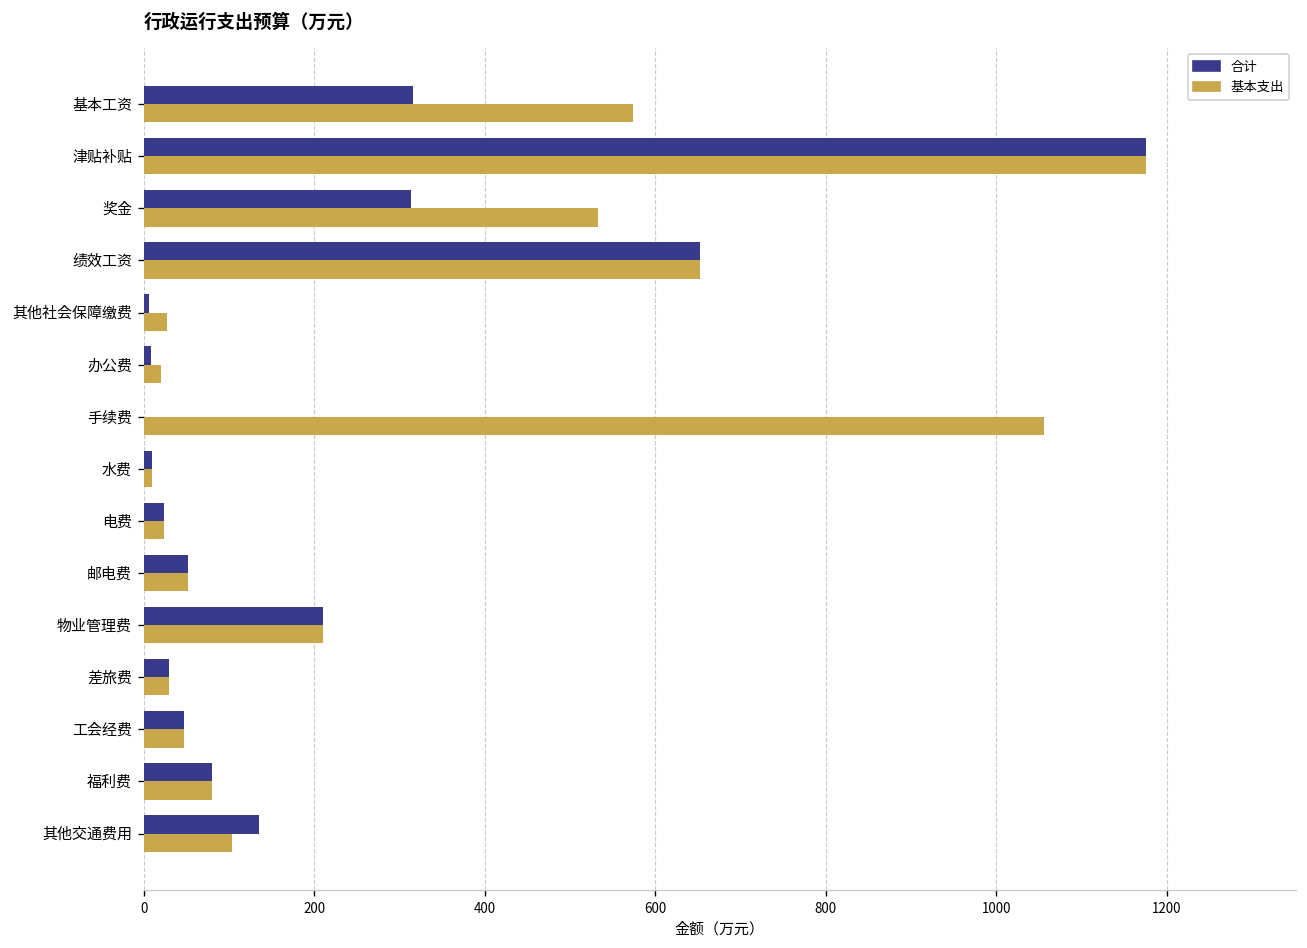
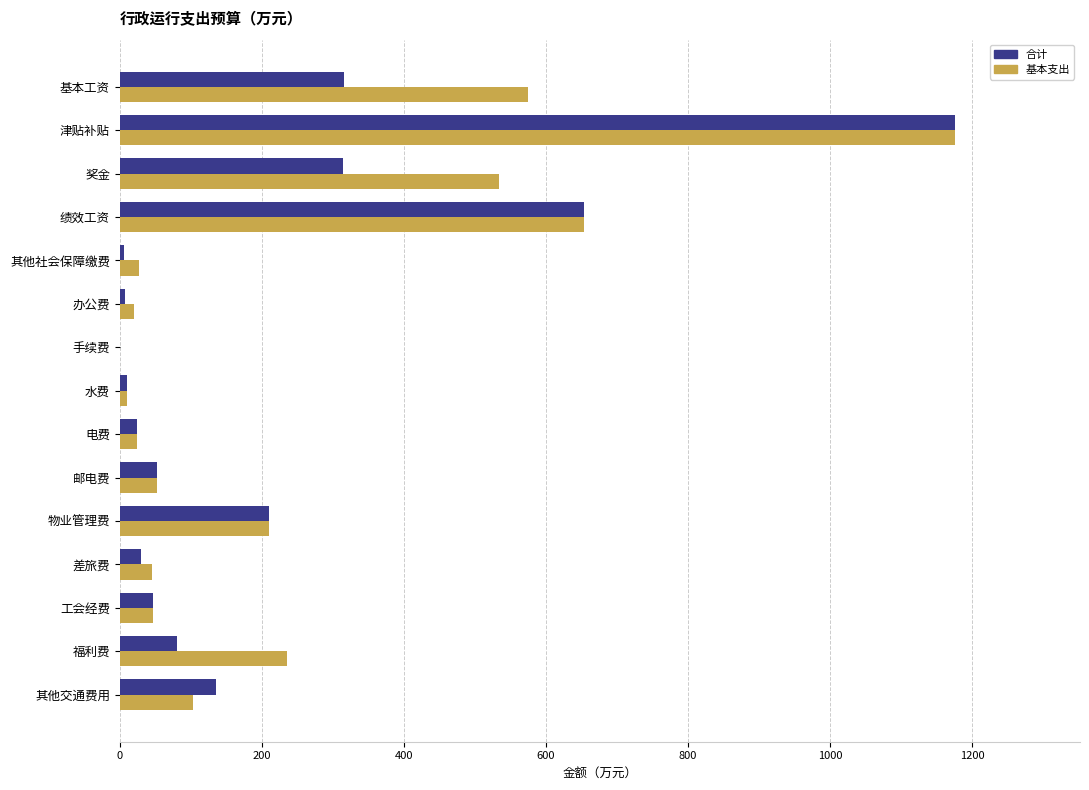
基本支出, 手续费: 1060 -> 0
基本支出, 差旅费: 30 -> 50
基本支出, 福利费: 80 -> 240
